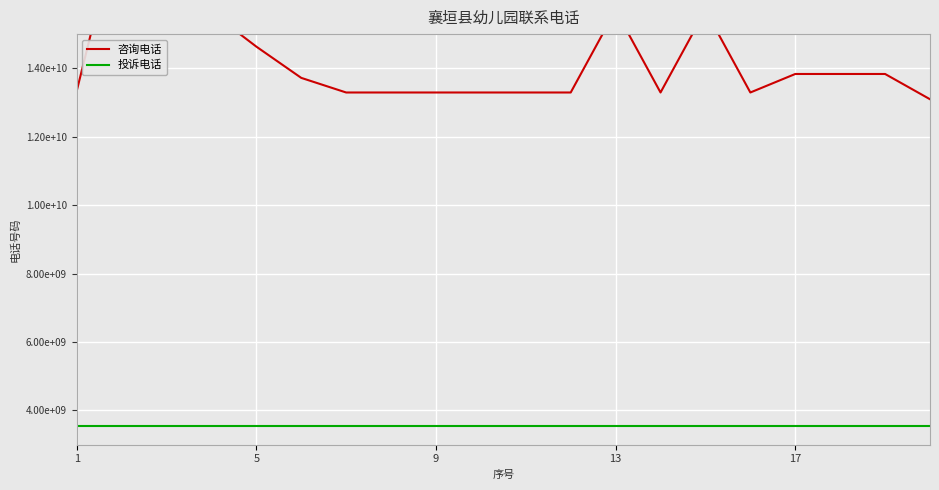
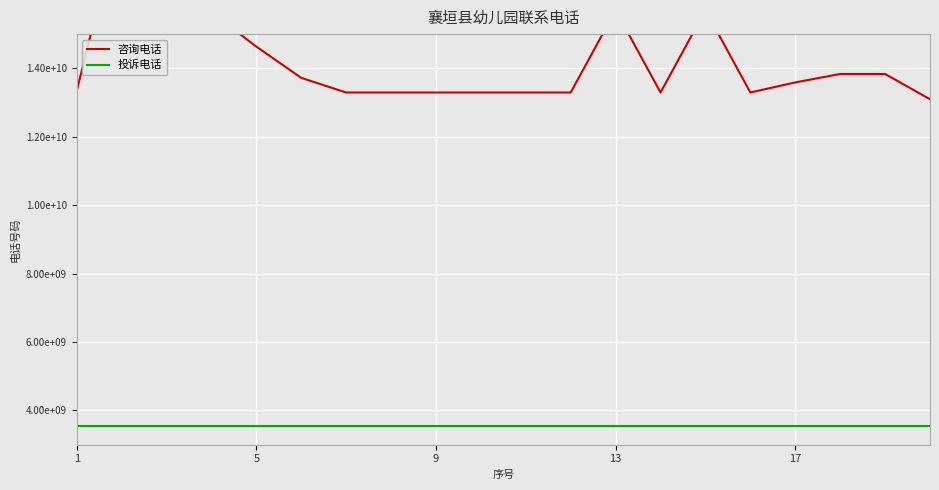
咨询电话, 17: 13800000000 -> 13600000000
